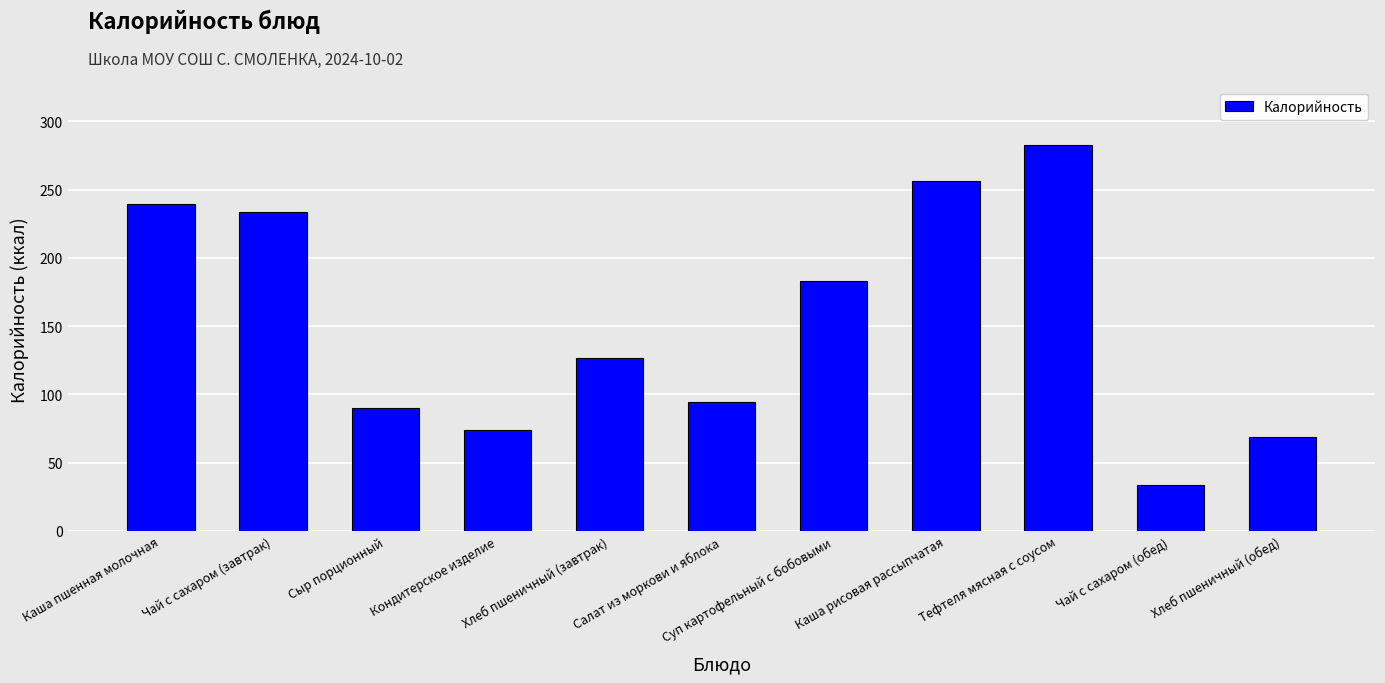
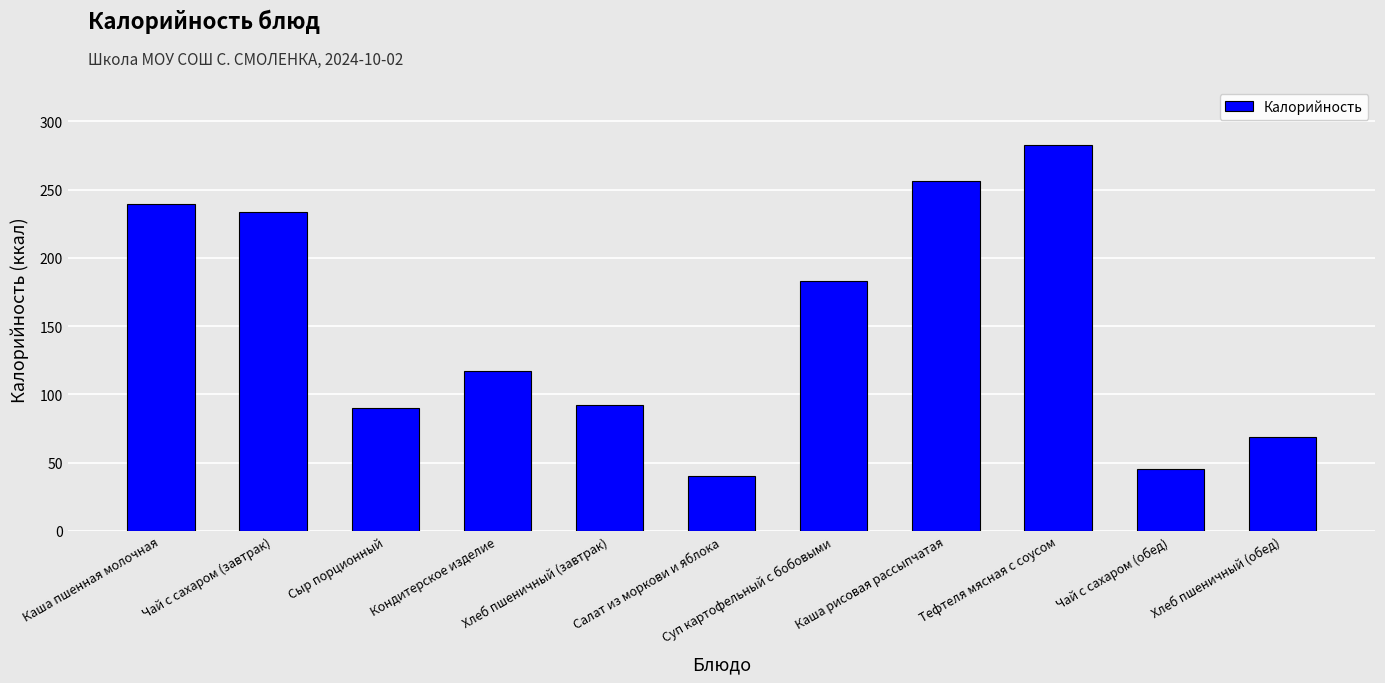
Кондитерское изделие: 74 -> 117
Хлеб пшеничный (завтрак): 127 -> 92
Салат из моркови и яблока: 94 -> 40
Чай с сахаром (обед): 34 -> 45
